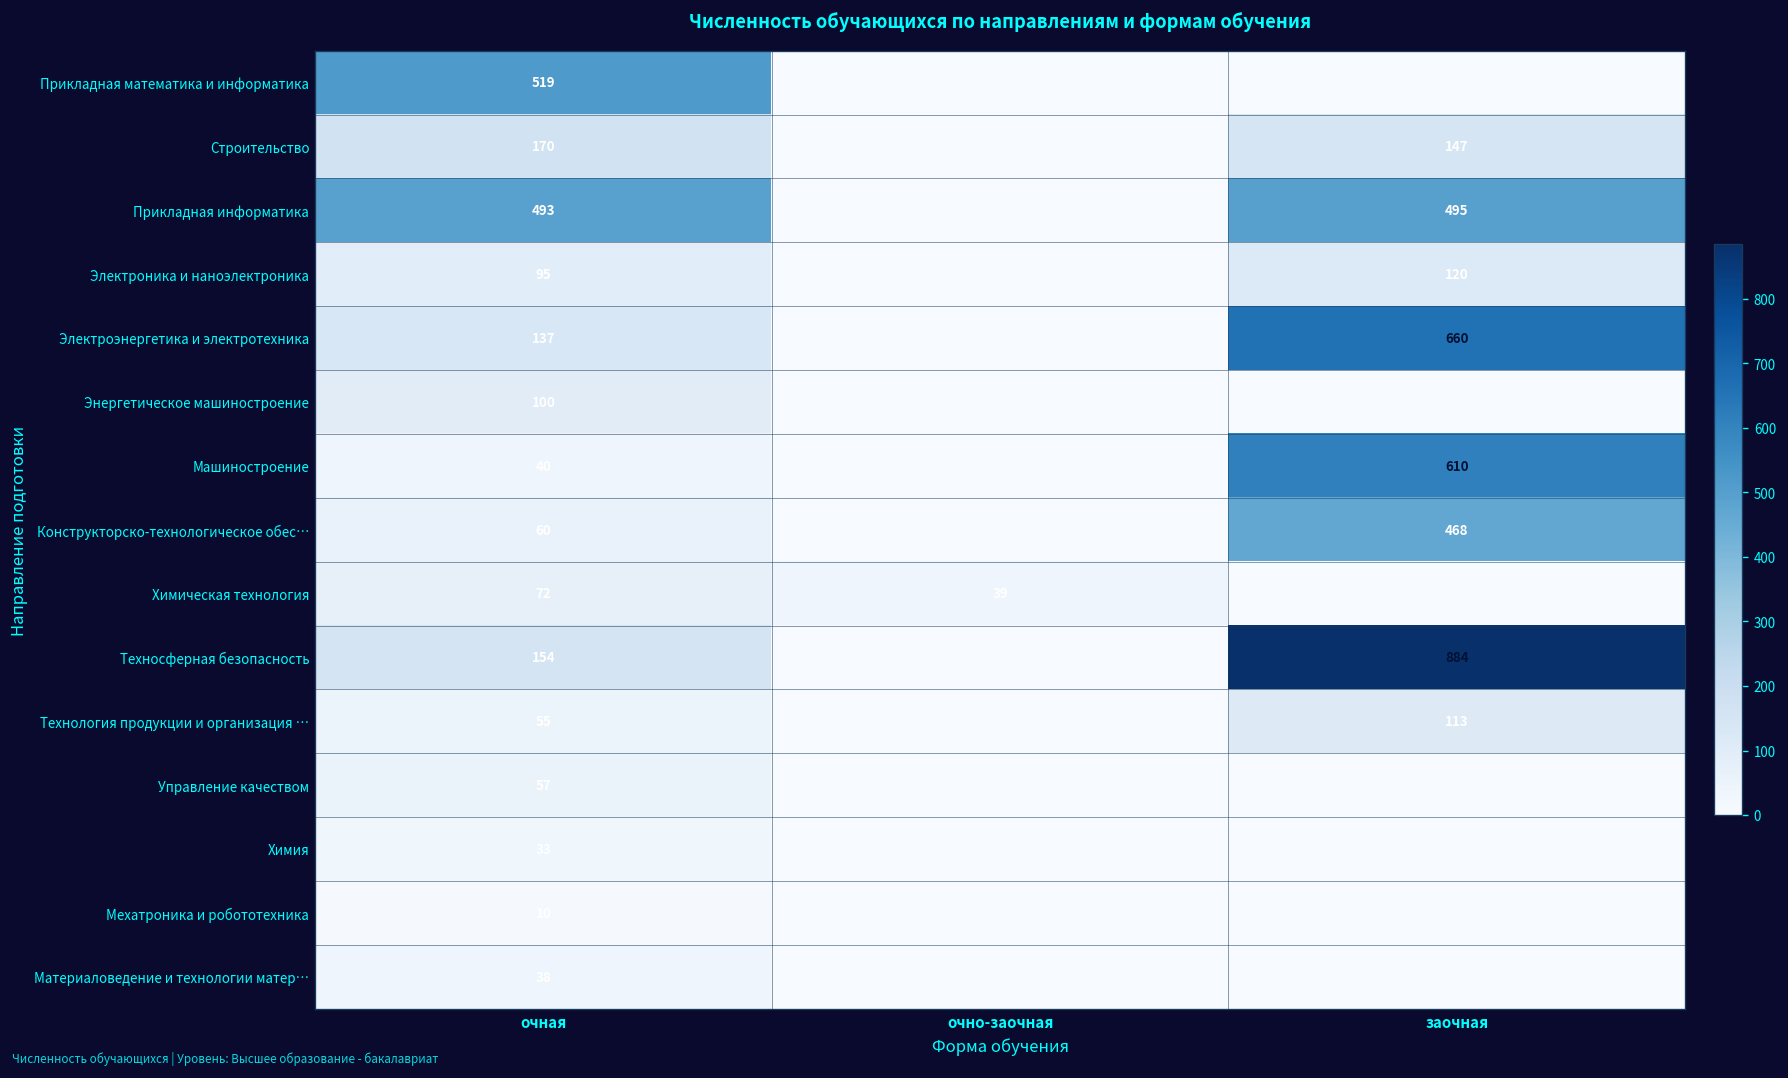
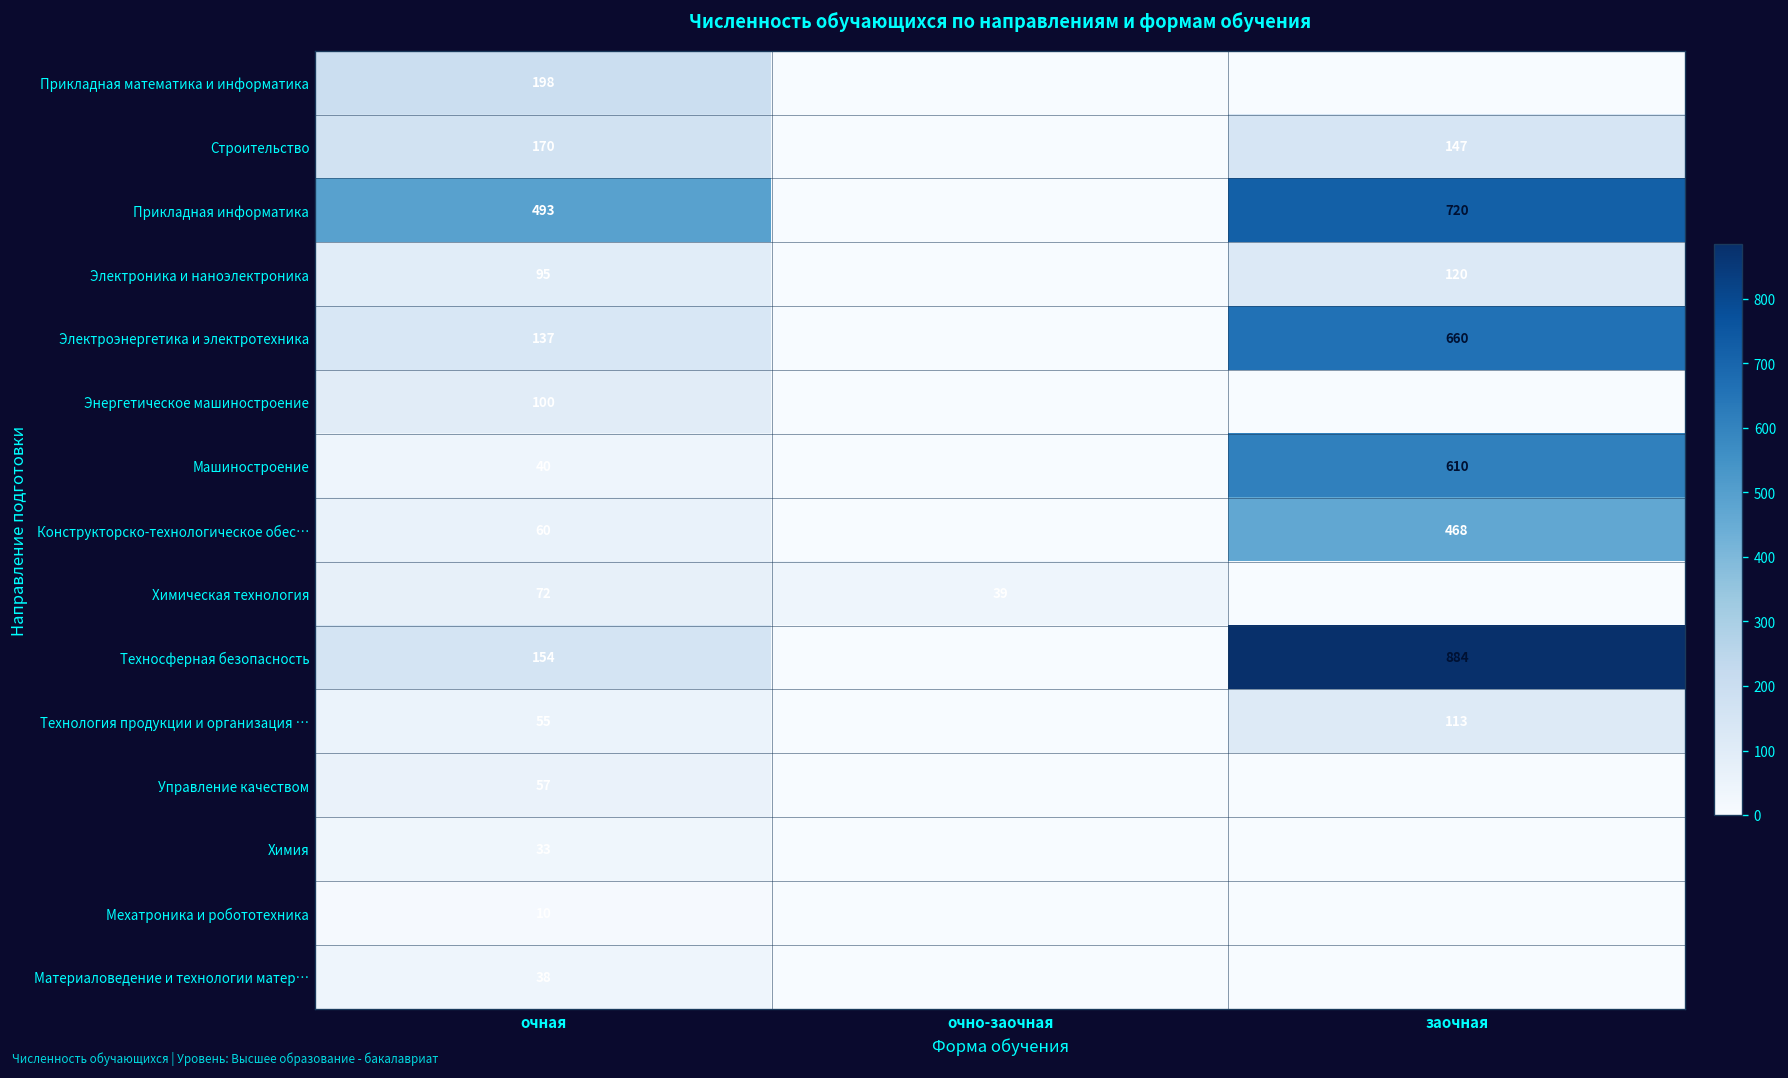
Прикладная математика и информатика, очная: 519 -> 198
Прикладная информатика, заочная: 495 -> 720
